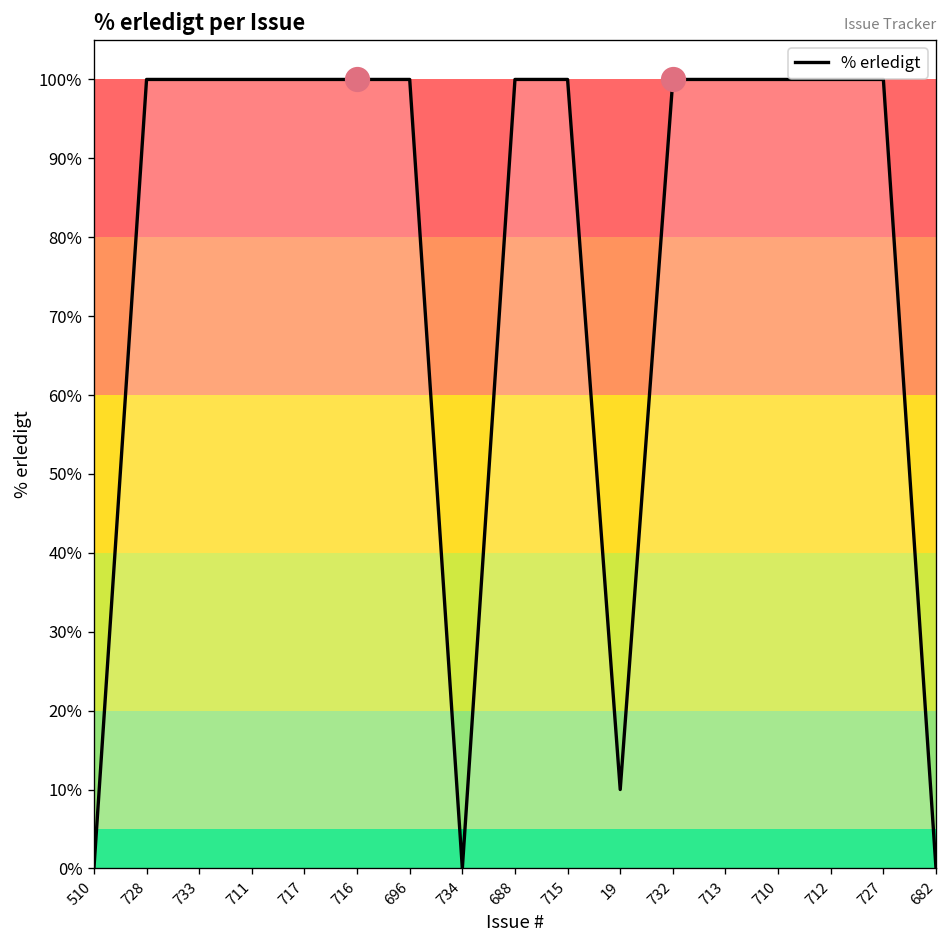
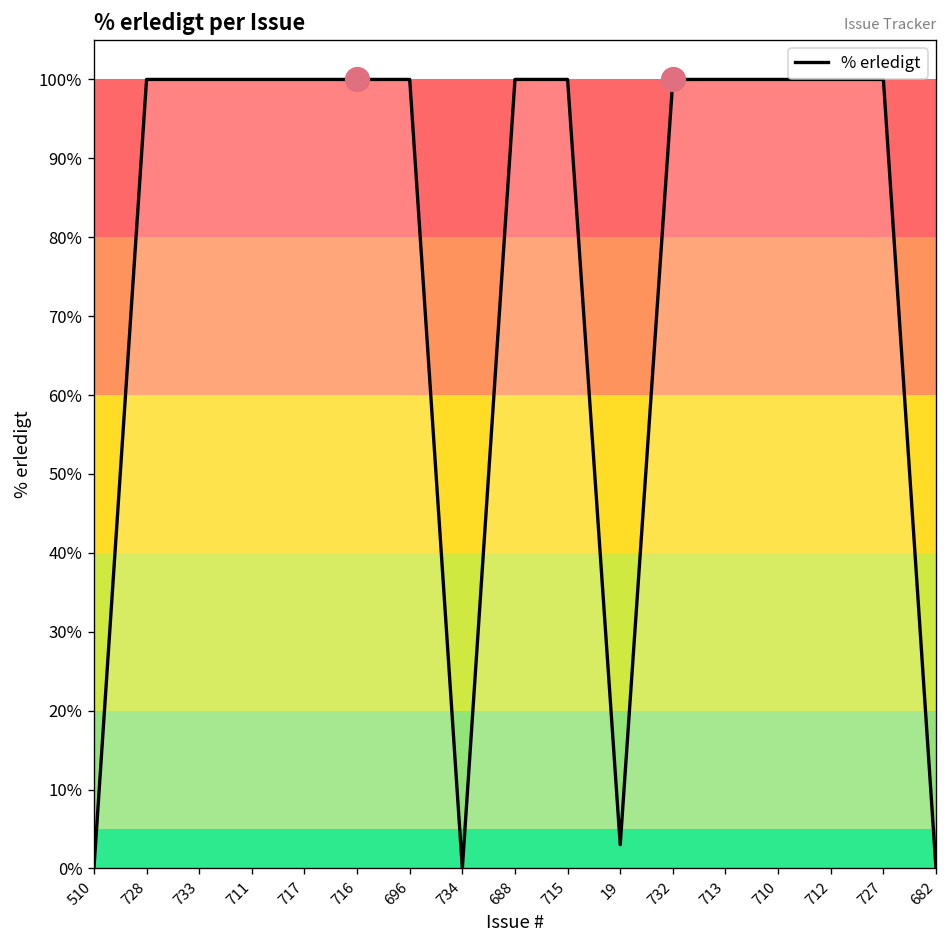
% erledigt, 19: 10% -> 3%
